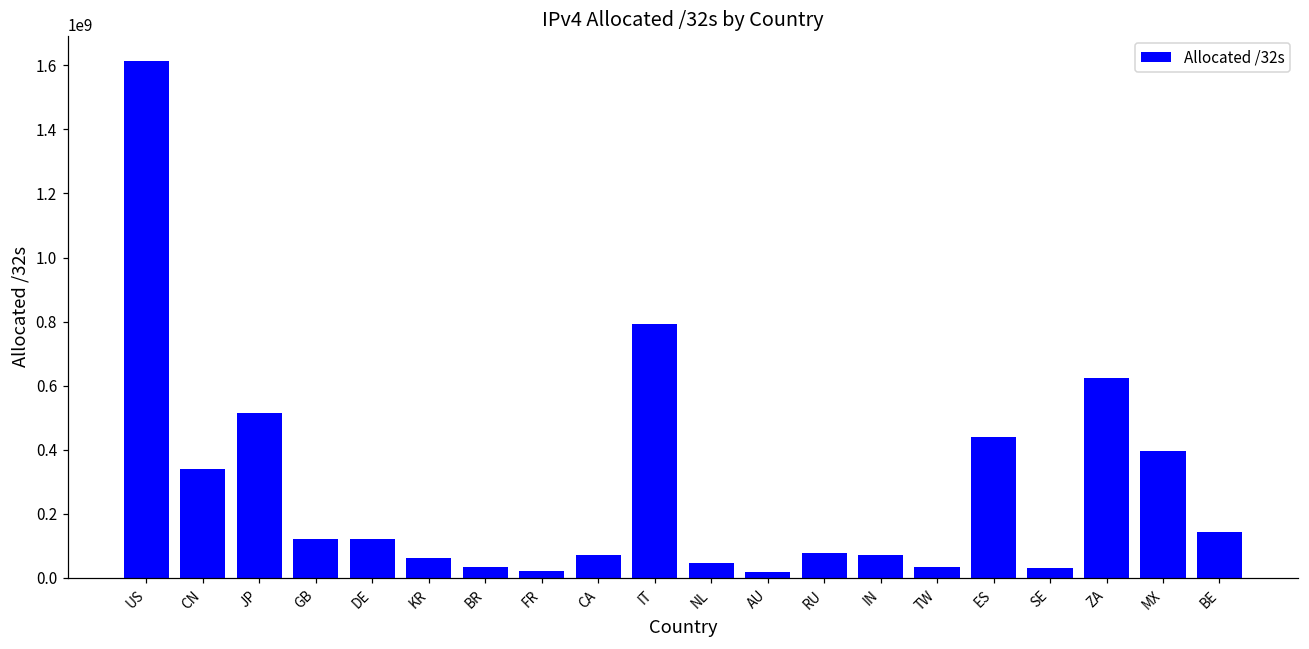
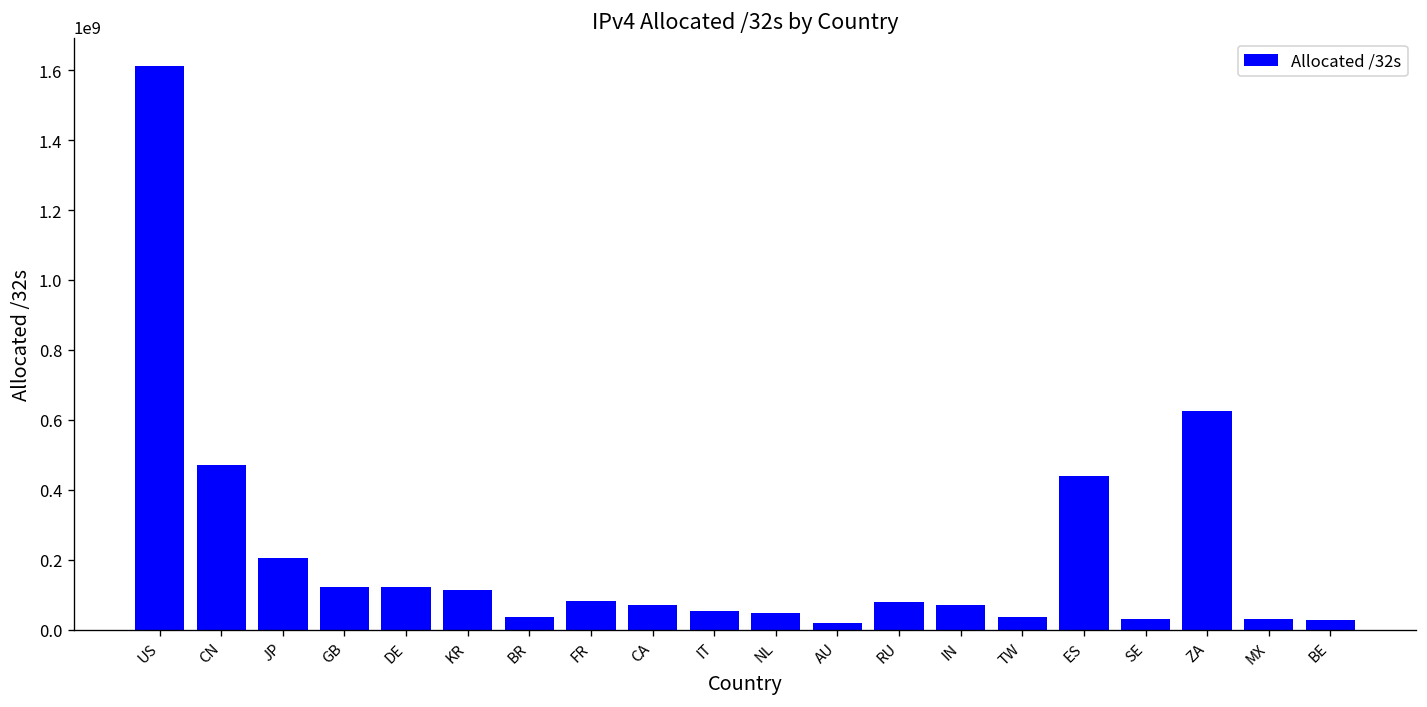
CN: 340000000 -> 470000000
JP: 520000000 -> 200000000
KR: 60000000 -> 110000000
FR: 20000000 -> 80000000
IT: 790000000 -> 50000000
MX: 400000000 -> 30000000
BE: 140000000 -> 30000000
